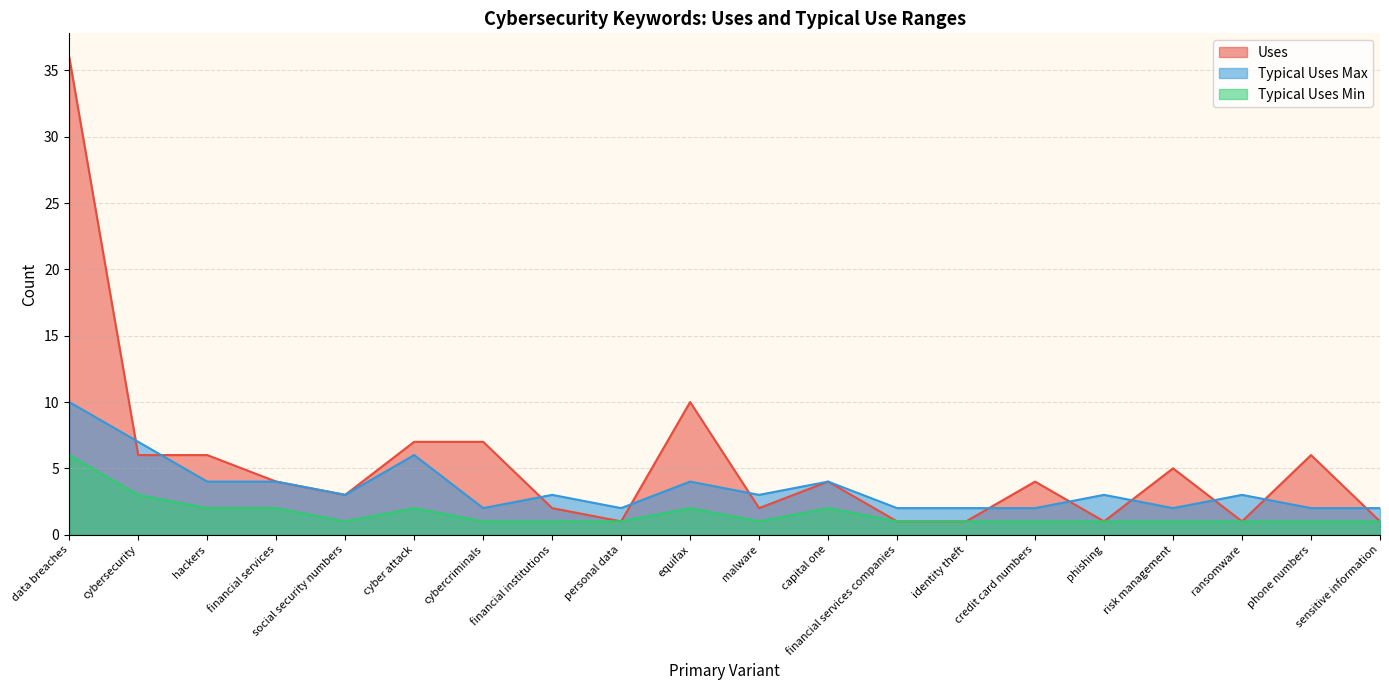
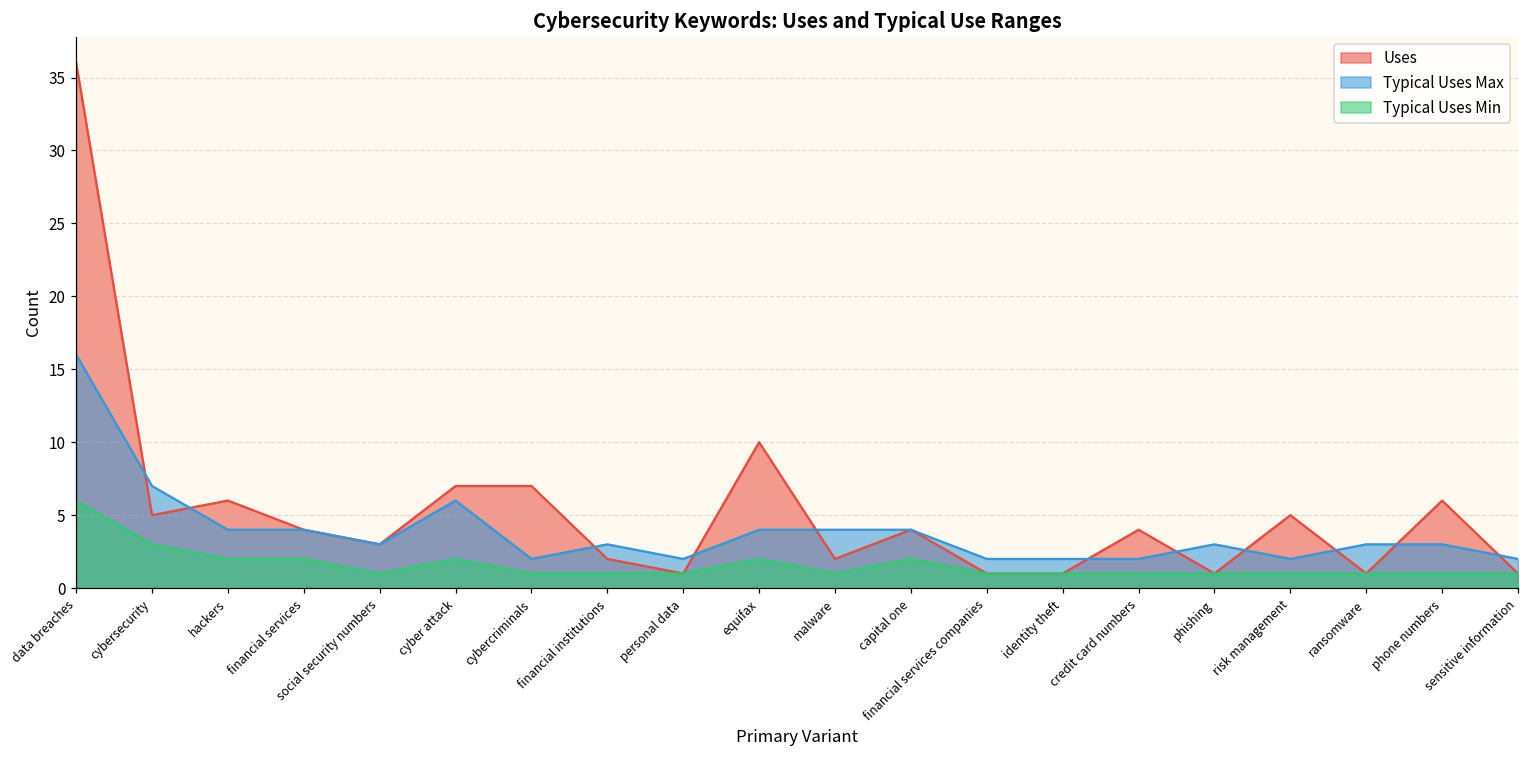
Typical Uses Max, data breaches: 10 -> 16
Uses, cybersecurity: 6 -> 5
Typical Uses Max, malware: 3 -> 4
Typical Uses Max, phone numbers: 2 -> 3
